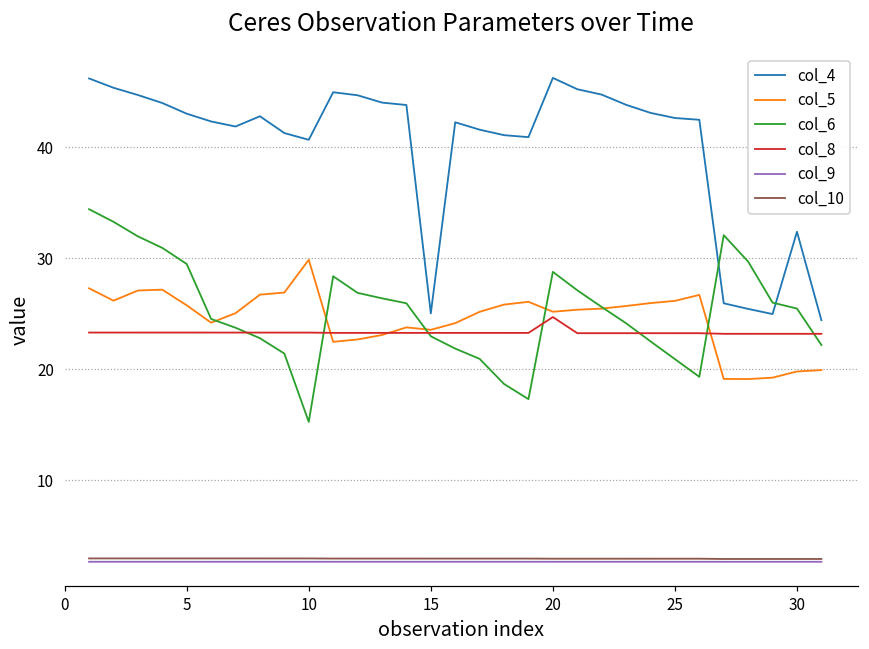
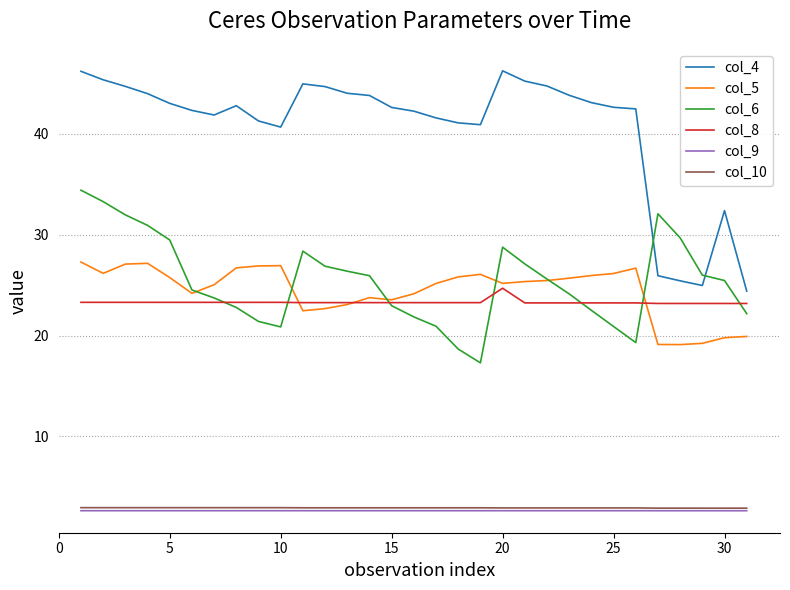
col_5, 10: 29.9 -> 26.9
col_6, 10: 15.2 -> 20.9
col_4, 15: 25.0 -> 42.6
